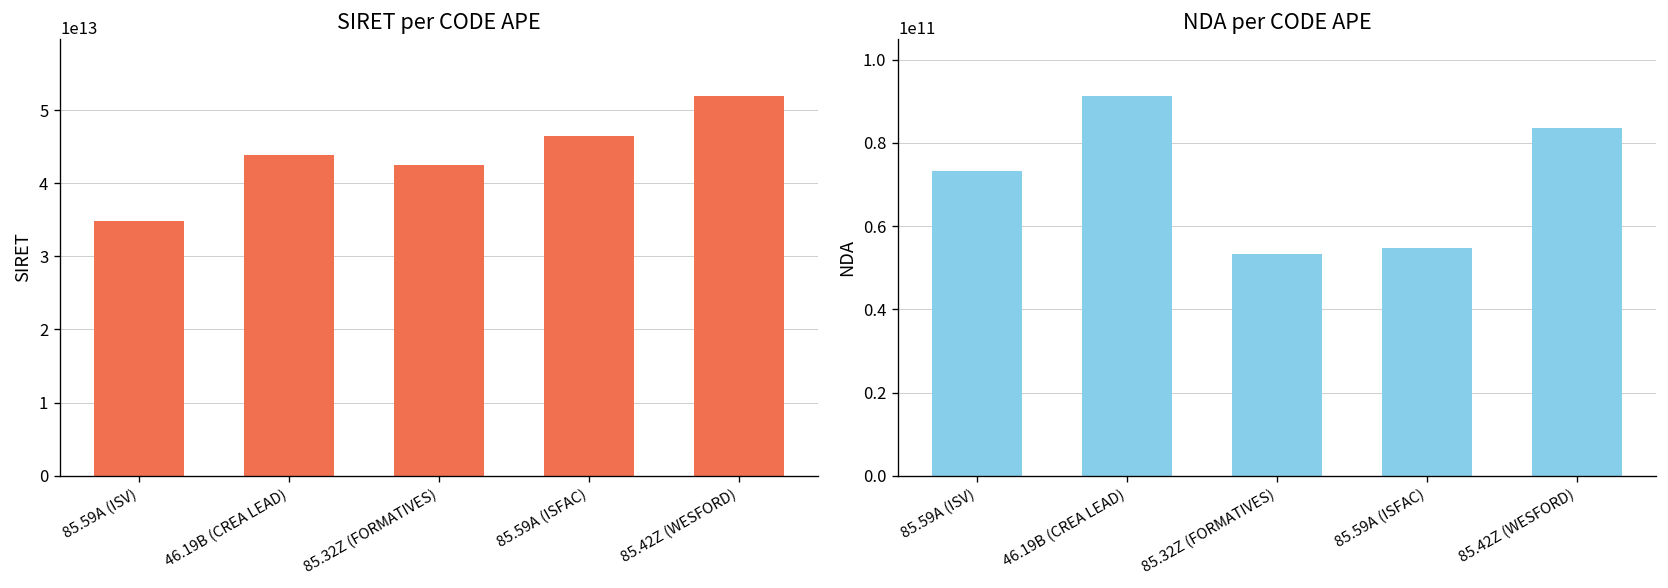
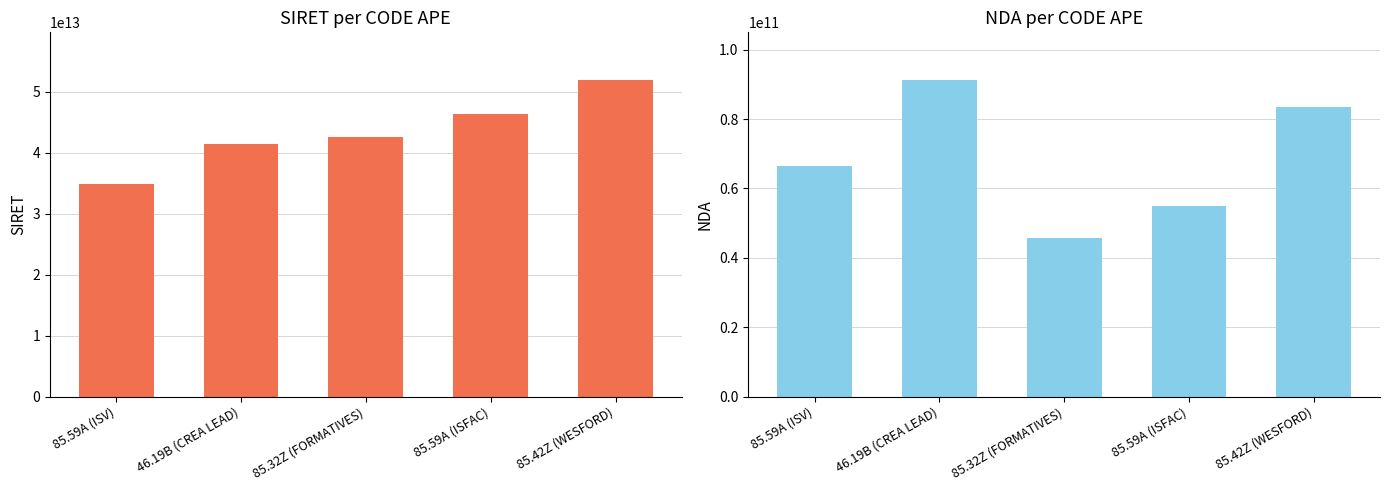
SIRET per CODE APE, 46.19B (CREA LEAD): 44000000000000 -> 41000000000000
NDA per CODE APE, 85.59A (ISV): 73000000000 -> 66000000000
NDA per CODE APE, 85.32Z (FORMATIVES): 53000000000 -> 46000000000
